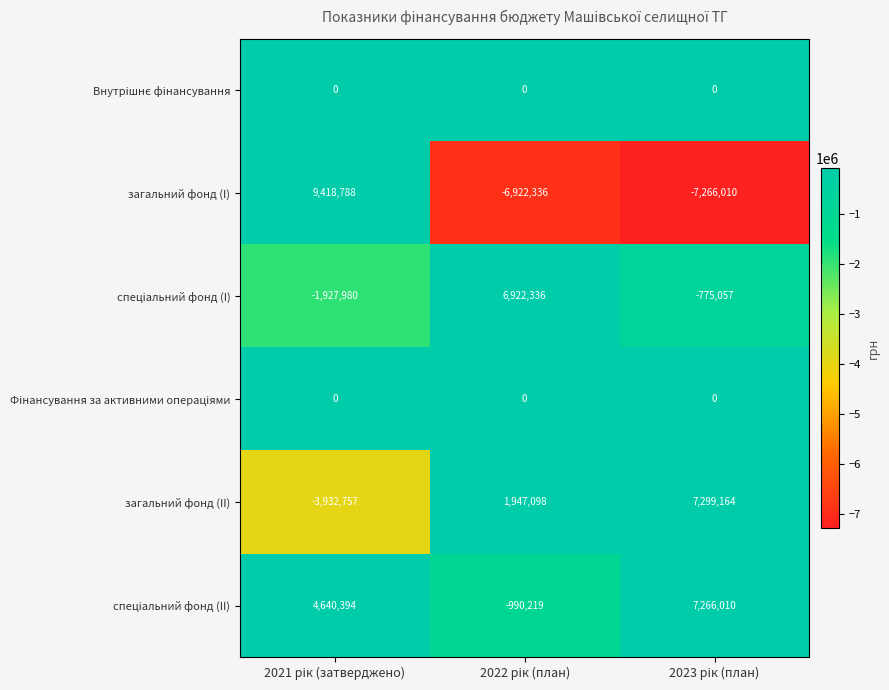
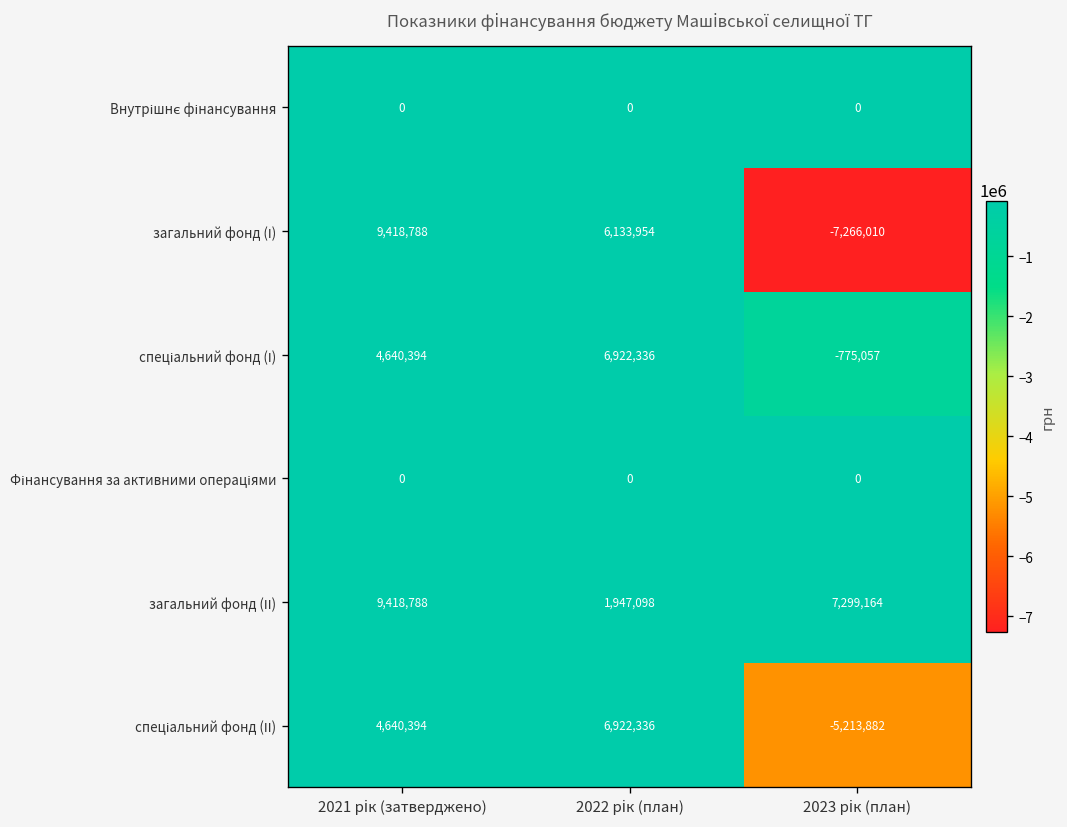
загальний фонд (І), 2022 рік (план): -6,922,336 -> 6,133,954
спеціальний фонд (І), 2021 рік (затверджено): -1,927,980 -> 4,640,394
загальний фонд (ІІ), 2021 рік (затверджено): -3,932,757 -> 9,418,788
спеціальний фонд (ІІ), 2022 рік (план): -990,219 -> 6,922,336
спеціальний фонд (ІІ), 2023 рік (план): 7,266,010 -> -5,213,882
